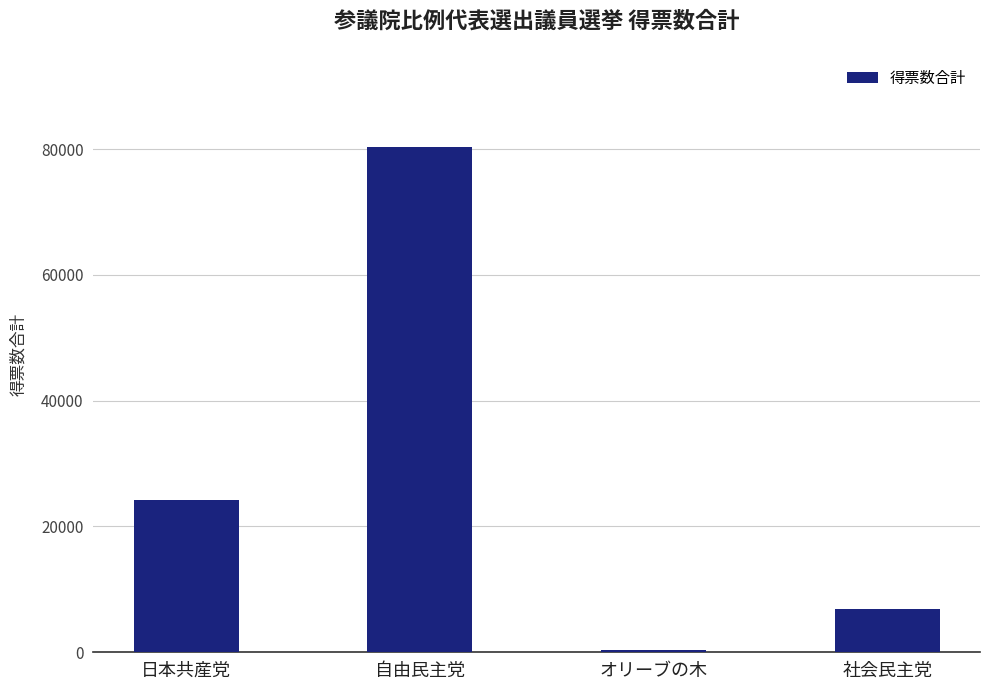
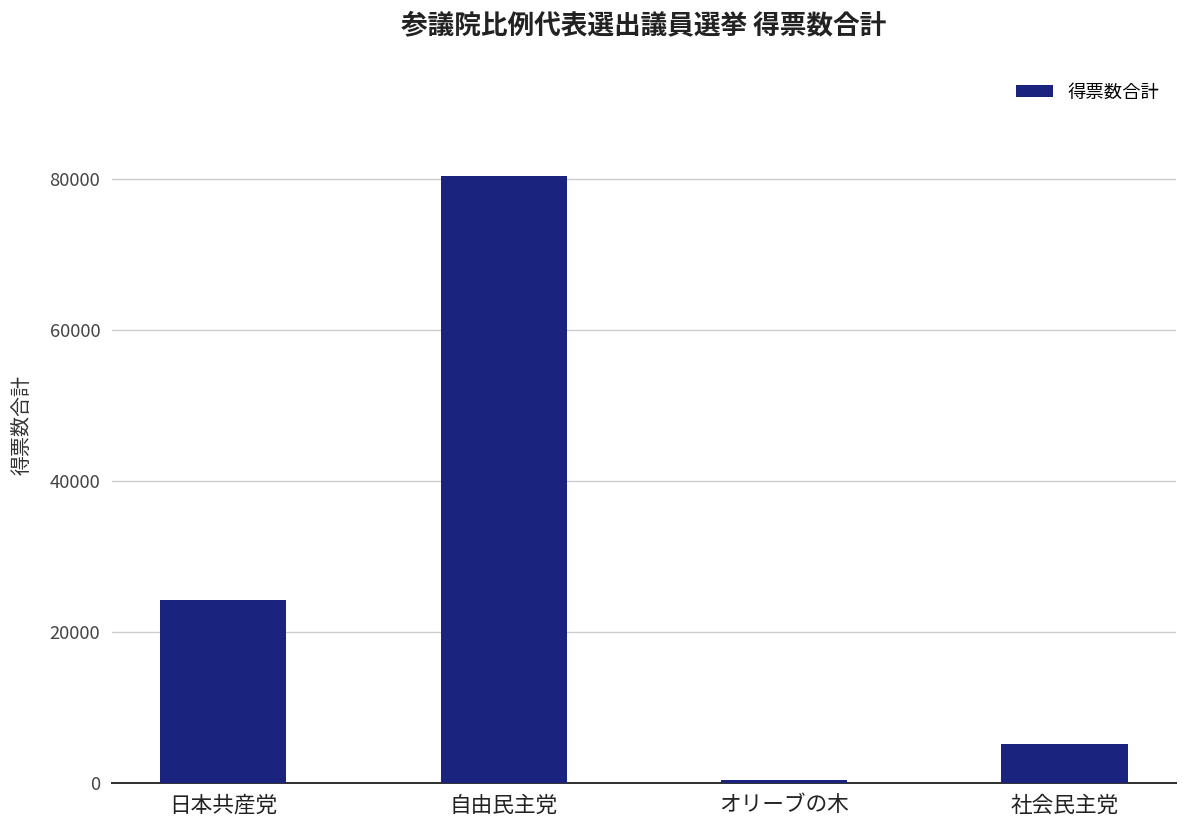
社会民主党: 7000 -> 5000
